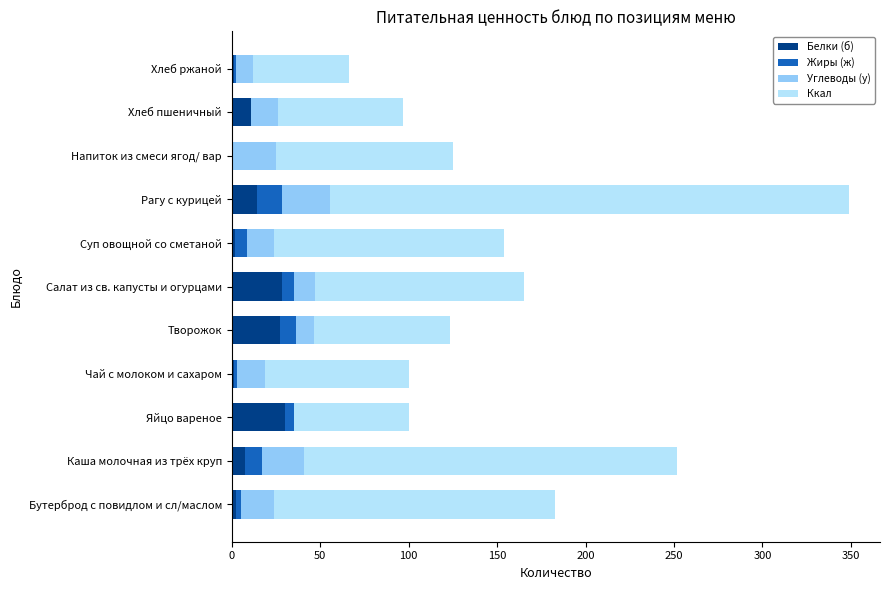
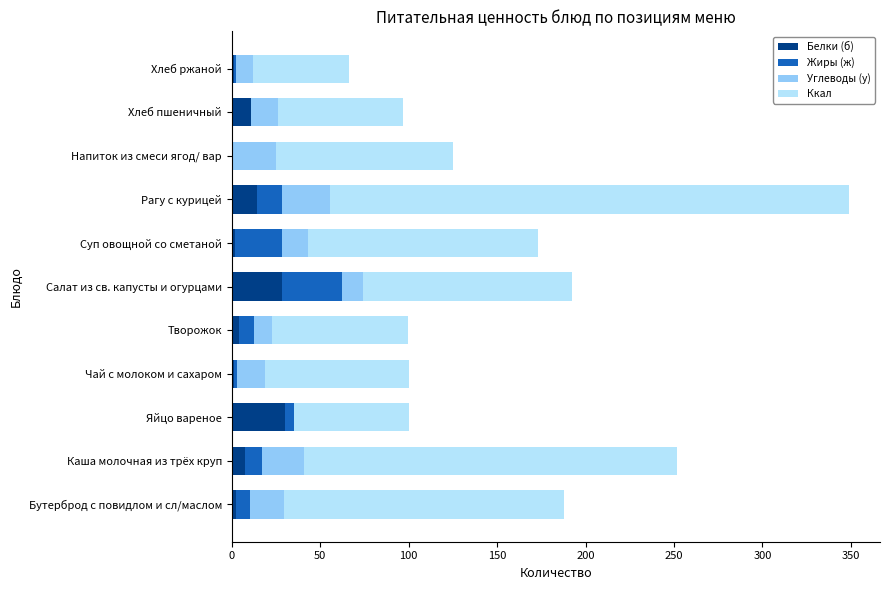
Жиры (ж), Суп овощной со сметаной: 7 -> 26
Жиры (ж), Салат из св. капусты и огурцами: 7 -> 34
Белки (б), Творожок: 28 -> 4
Жиры (ж), Бутерброд с повидлом и сл/маслом: 2 -> 8
